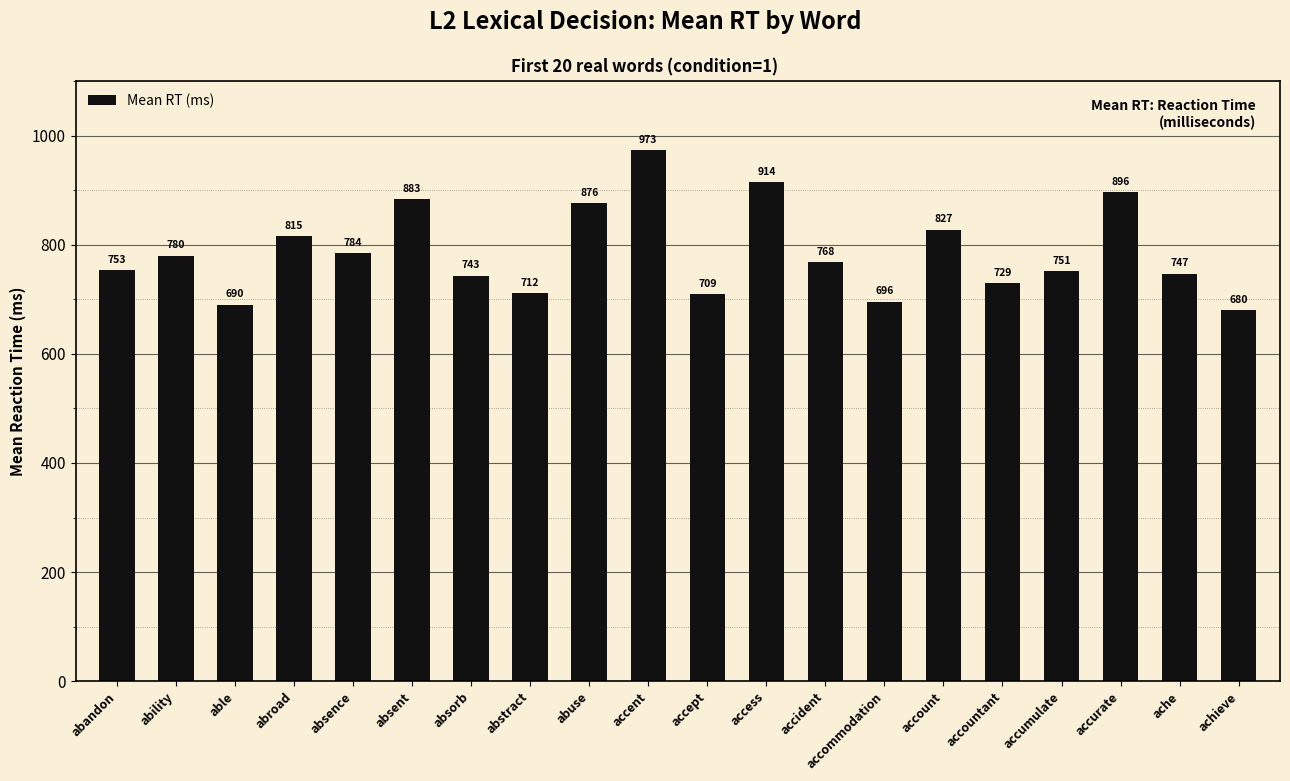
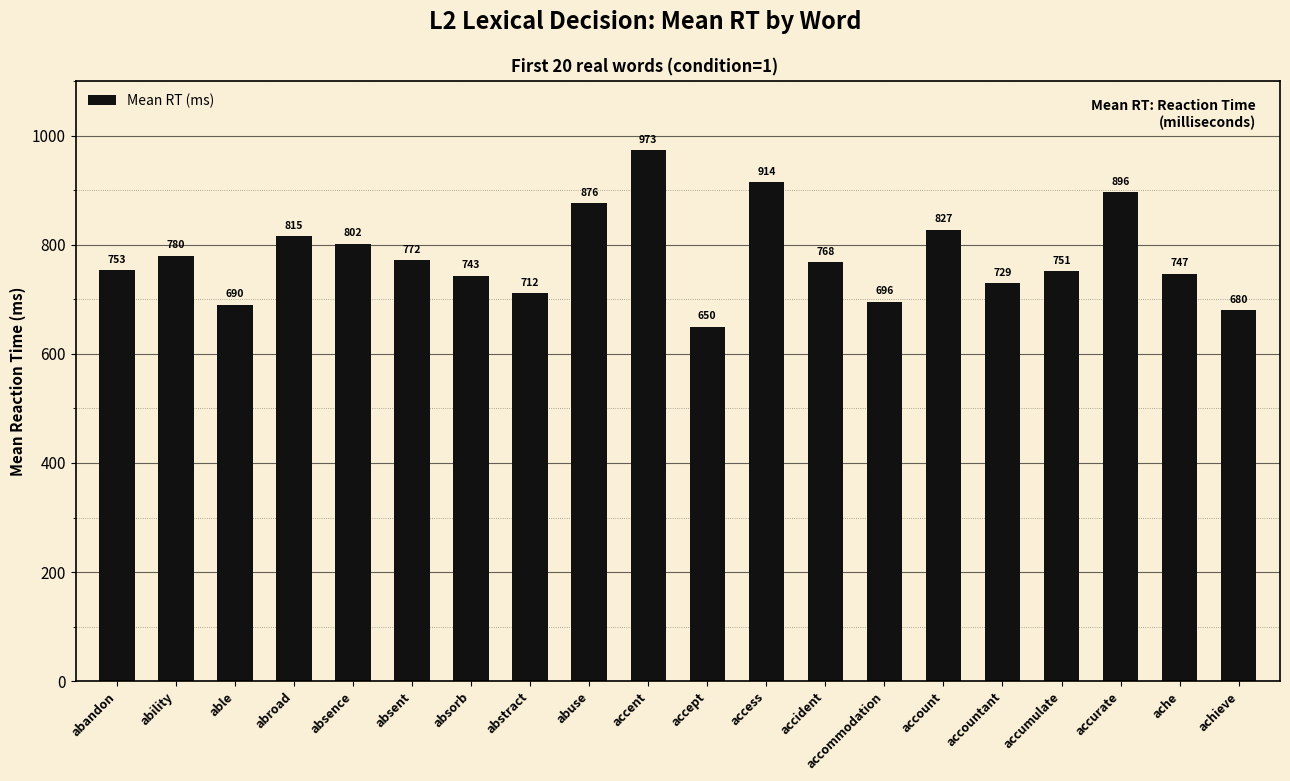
absence: 784 -> 802
absent: 883 -> 772
accept: 709 -> 650
